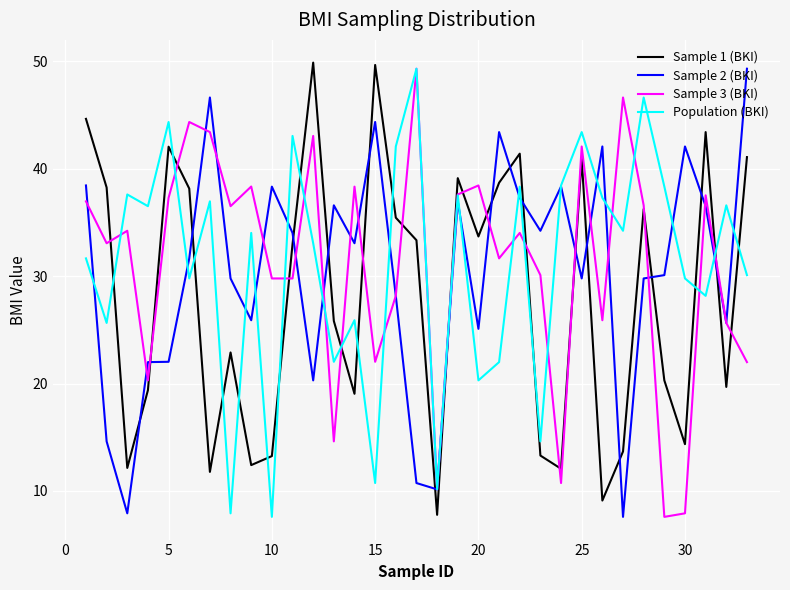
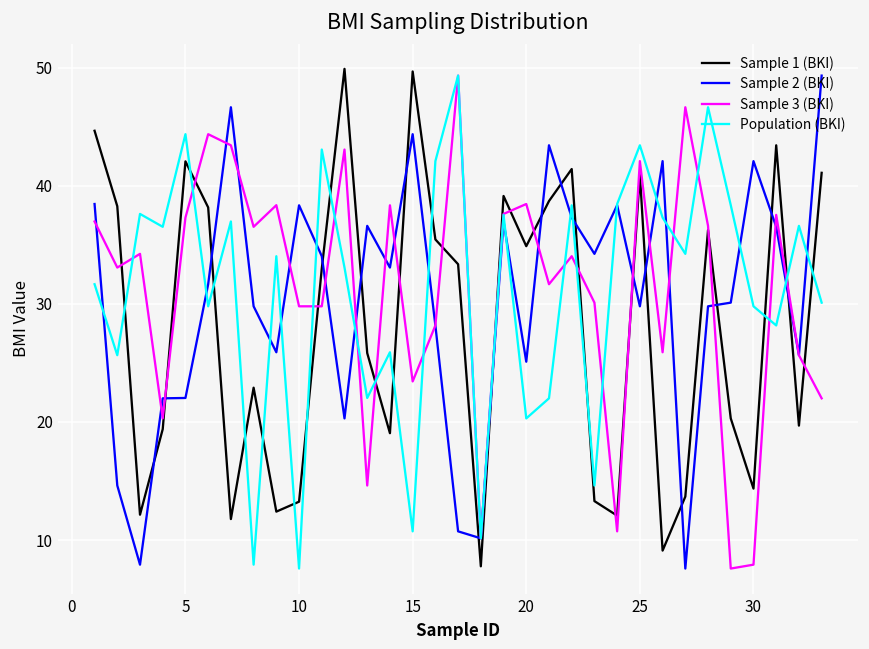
Sample 3 (BKI), 15: 22.0 -> 23.4
Sample 1 (BKI), 20: 33.7 -> 34.9
